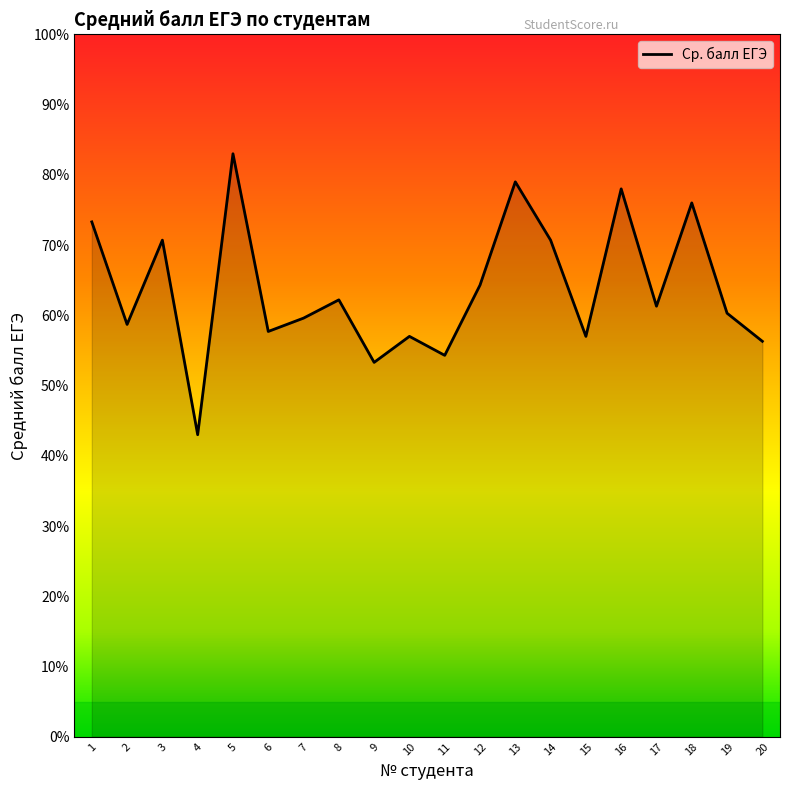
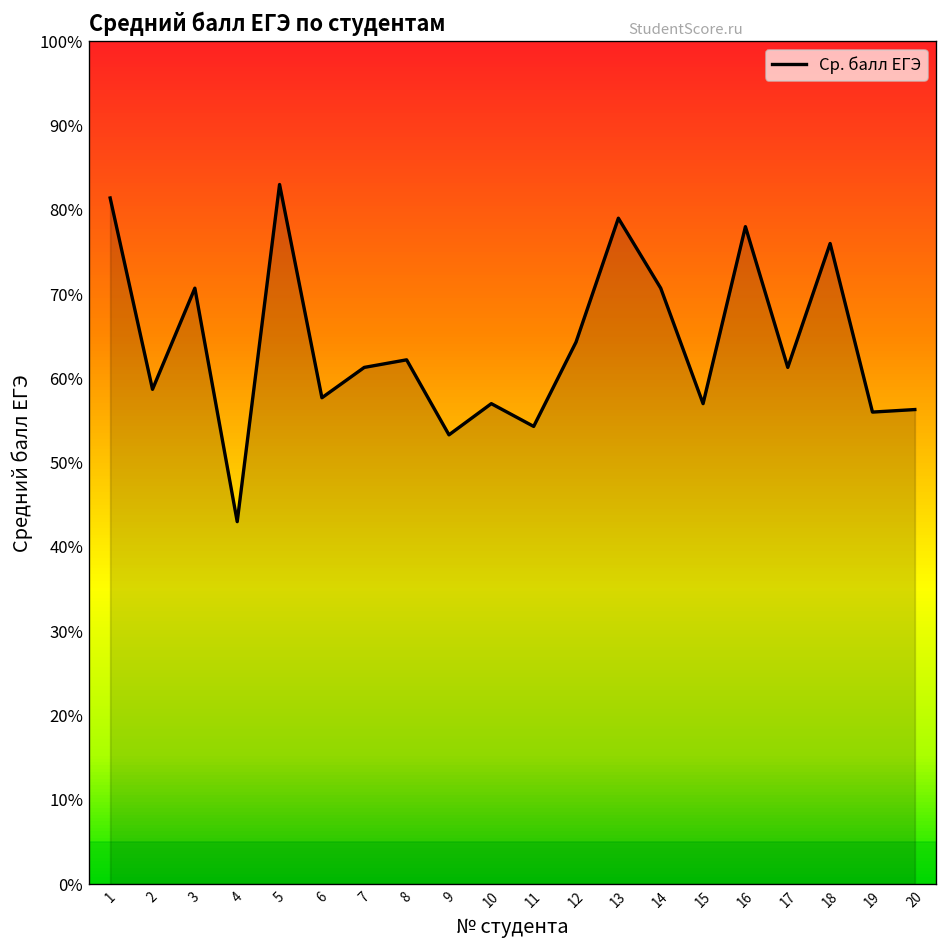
1: 73% -> 81%
7: 60% -> 61%
19: 60% -> 56%
